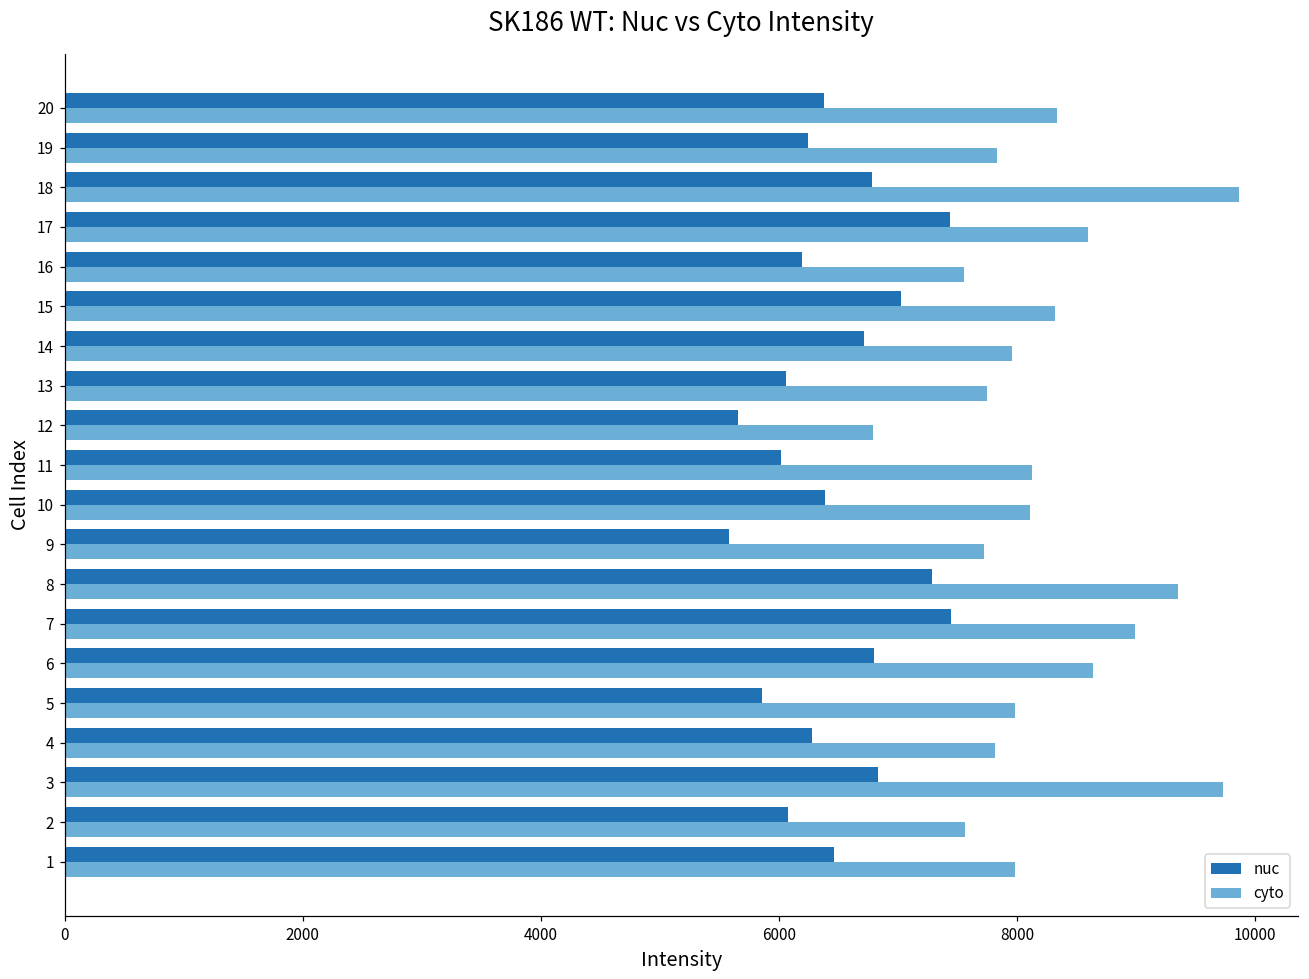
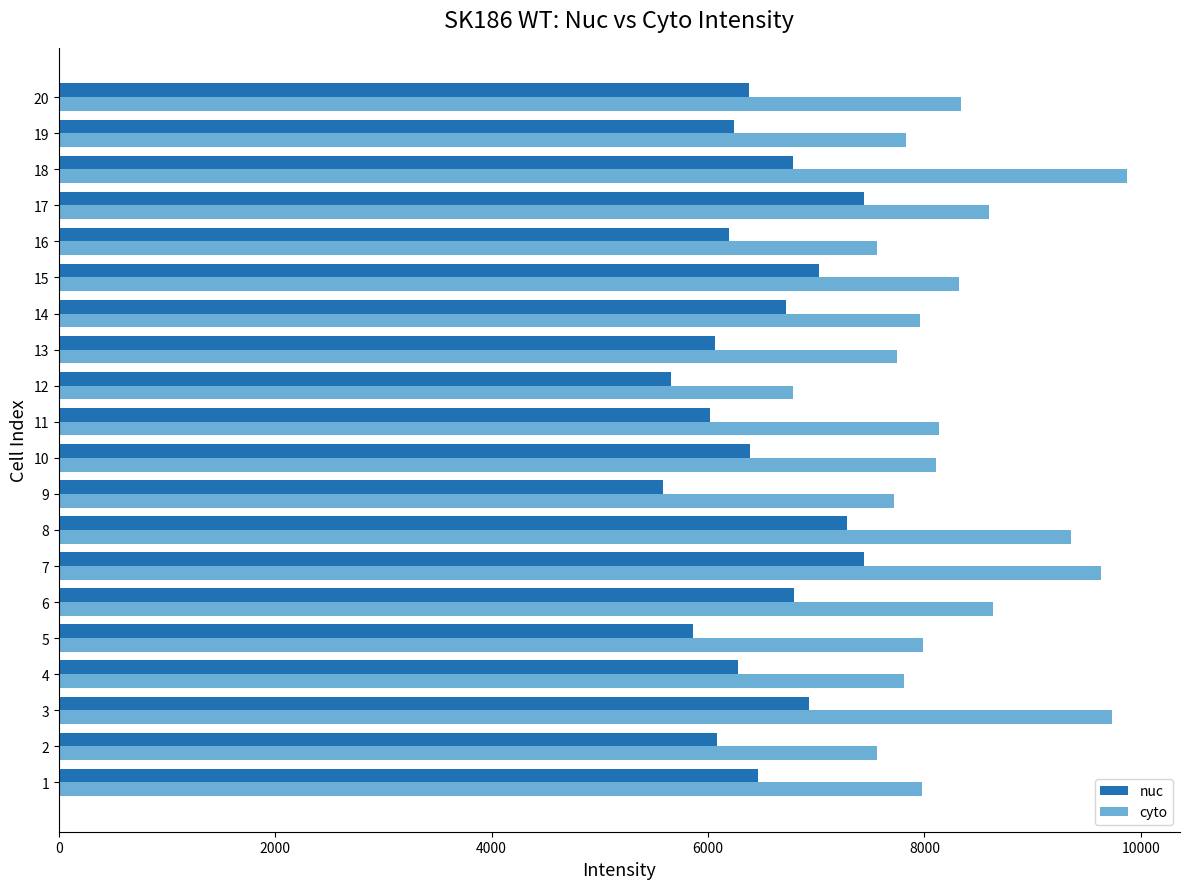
cyto, 7: 8990 -> 9630
nuc, 3: 6840 -> 6930
